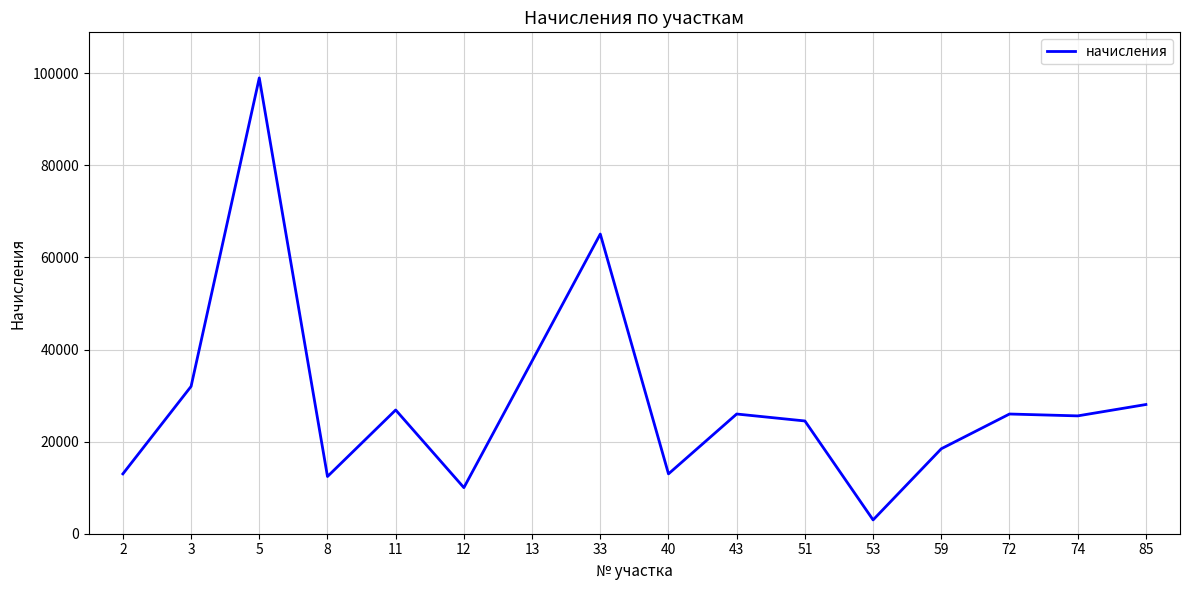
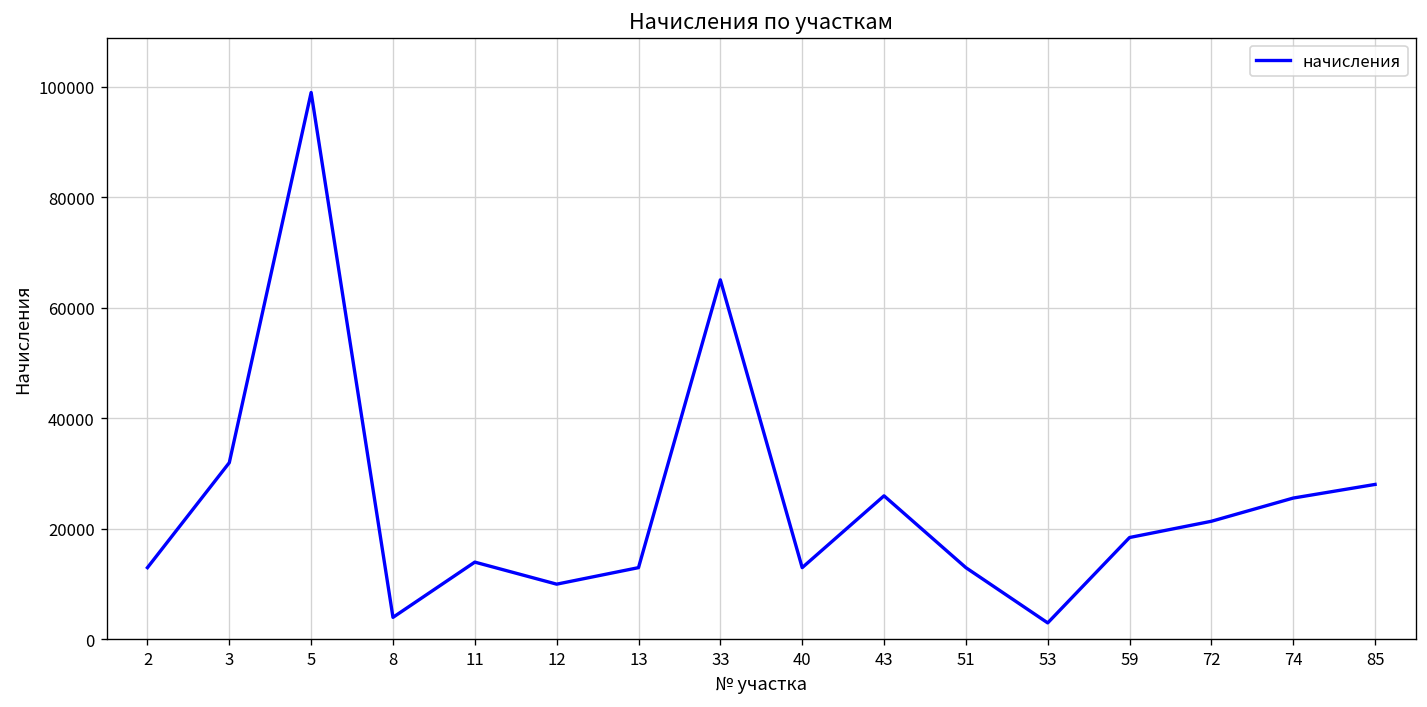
8: 12000 -> 4000
11: 27000 -> 14000
13: 38000 -> 13000
51: 24000 -> 13000
72: 26000 -> 21000
